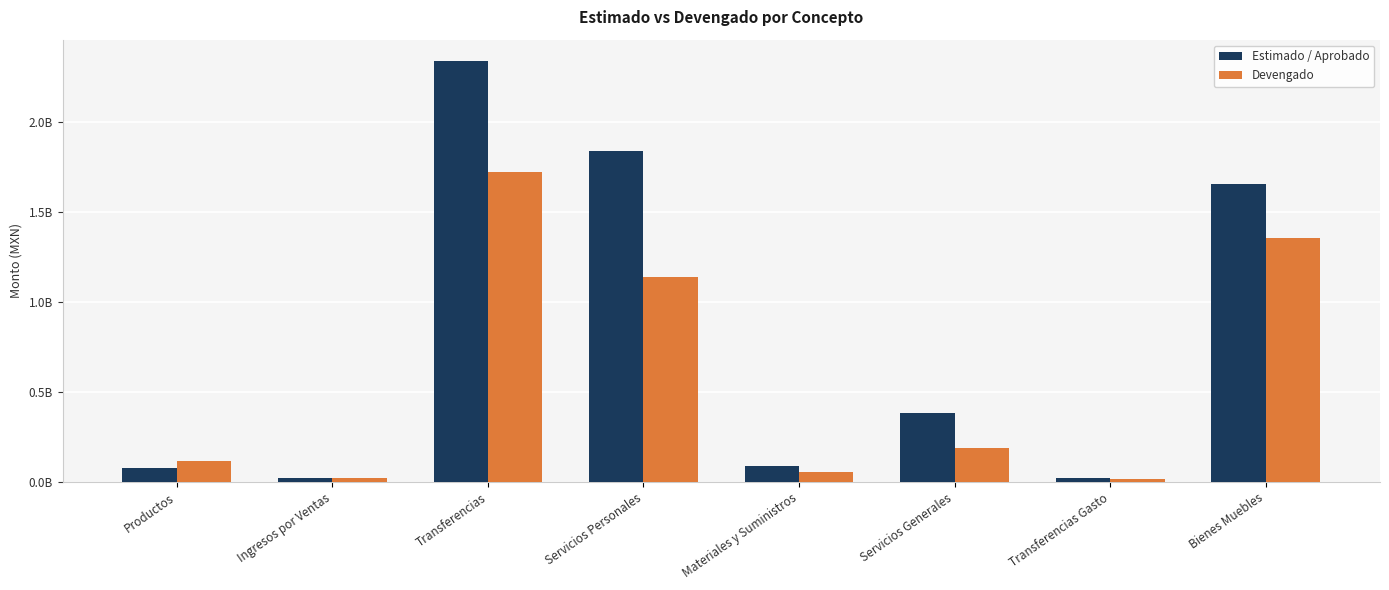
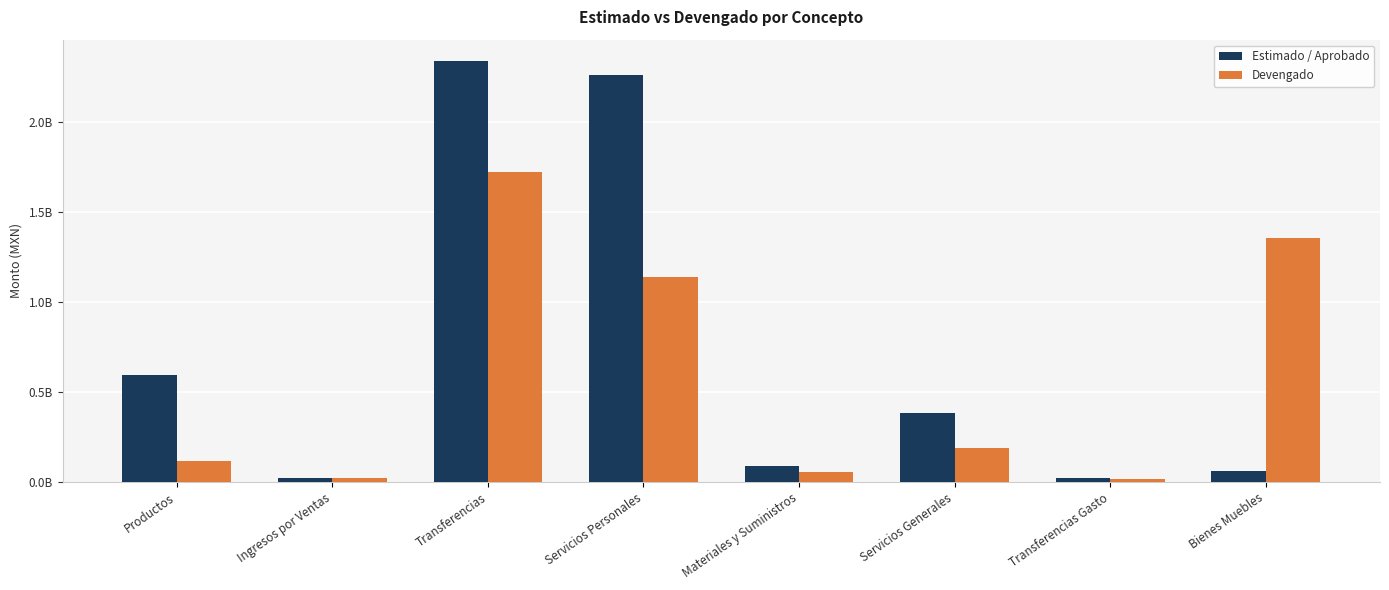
Estimado / Aprobado, Productos: 80000000 -> 600000000
Estimado / Aprobado, Servicios Personales: 1840000000 -> 2260000000
Estimado / Aprobado, Bienes Muebles: 1660000000 -> 60000000
